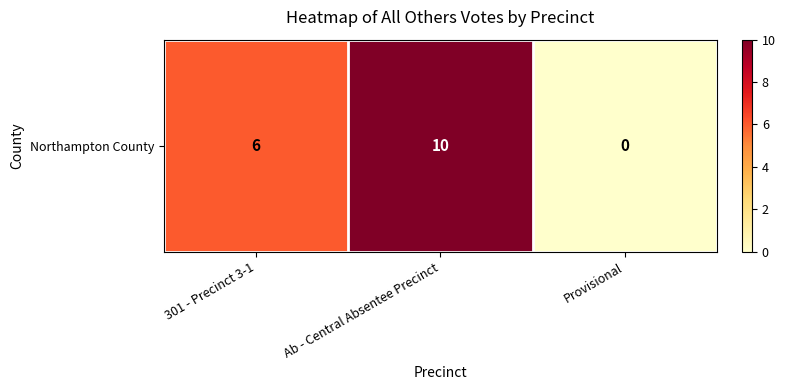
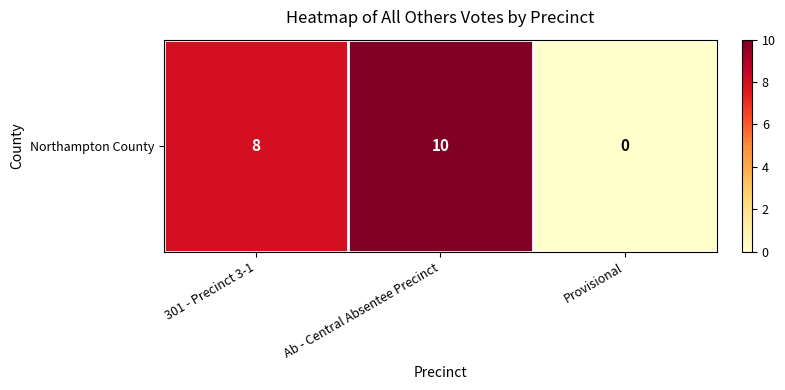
Northampton County, 301 - Precinct 3-1: 6 -> 8
